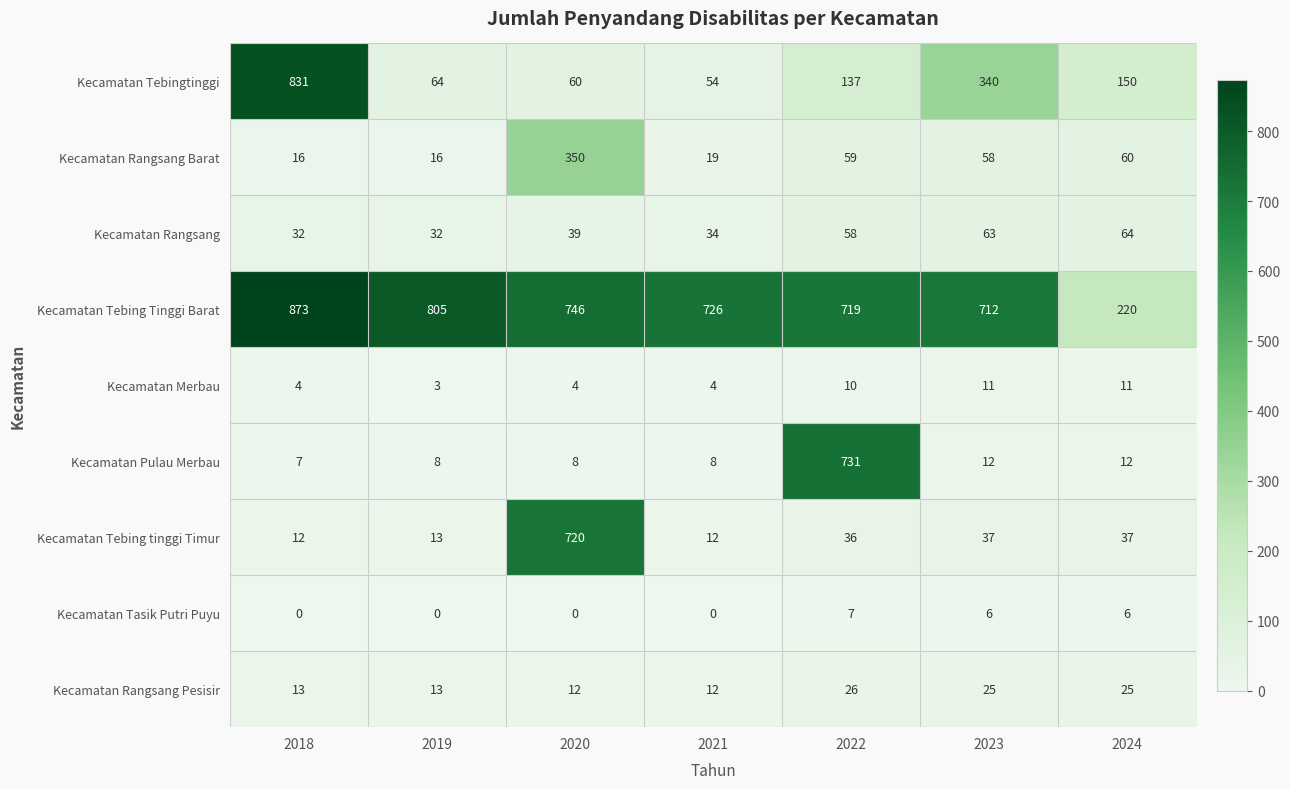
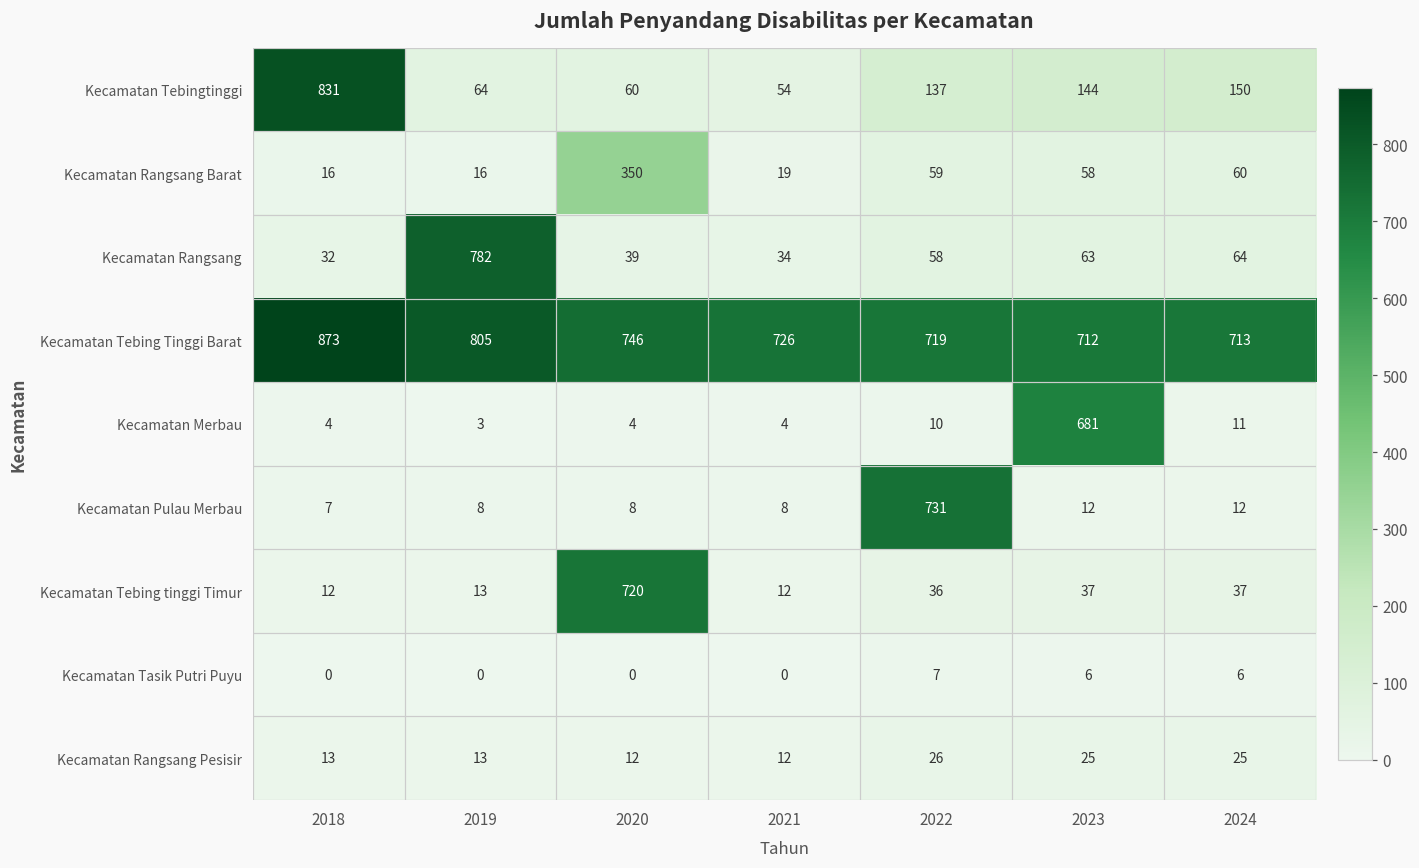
Kecamatan Tebingtinggi, 2023: 340 -> 144
Kecamatan Rangsang, 2019: 32 -> 782
Kecamatan Tebing Tinggi Barat, 2024: 220 -> 713
Kecamatan Merbau, 2023: 11 -> 681
